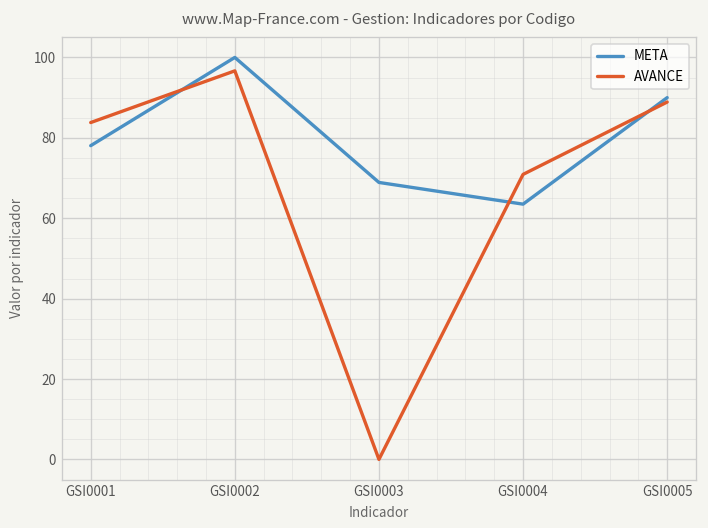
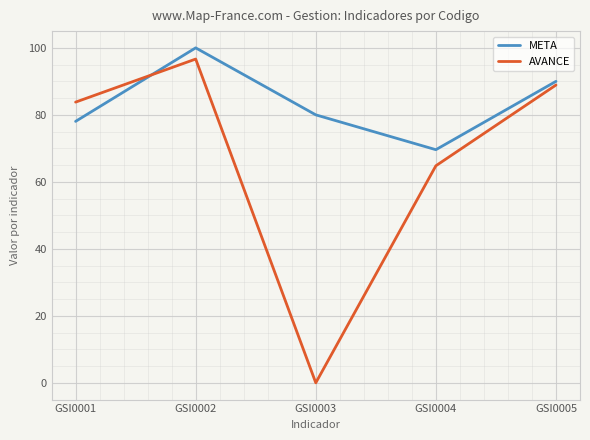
META, GSI0003: 69 -> 80
META, GSI0004: 64 -> 70
AVANCE, GSI0004: 71 -> 65
